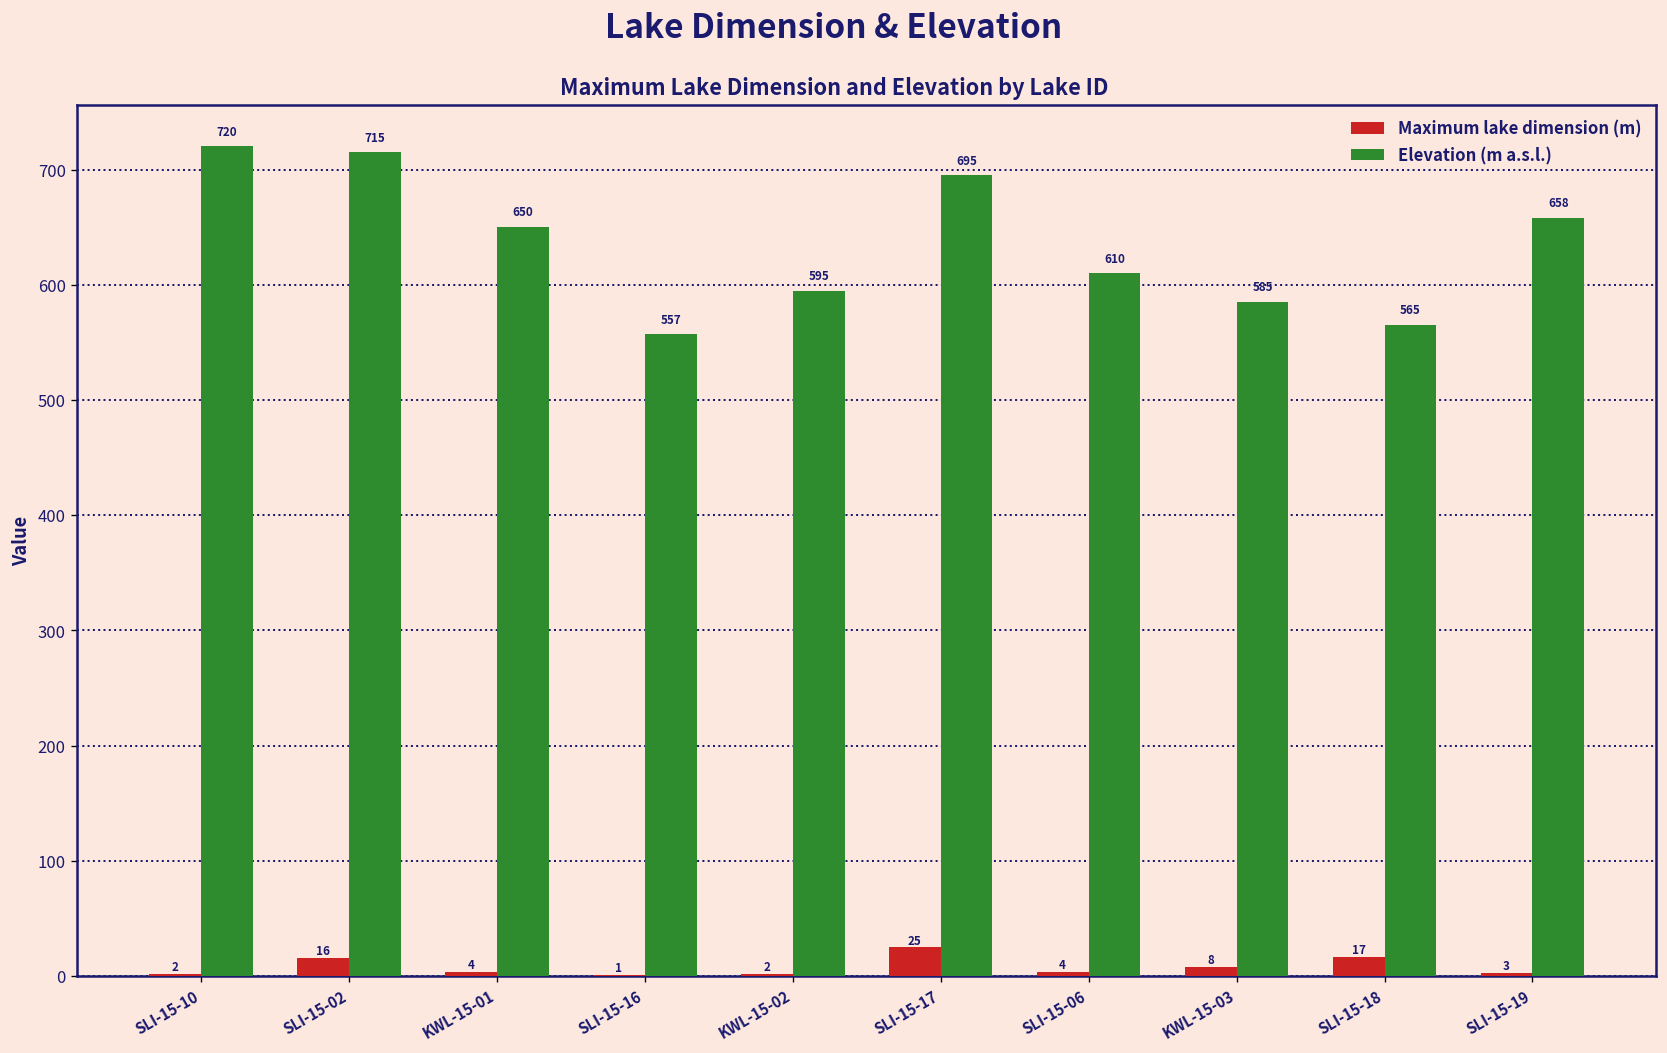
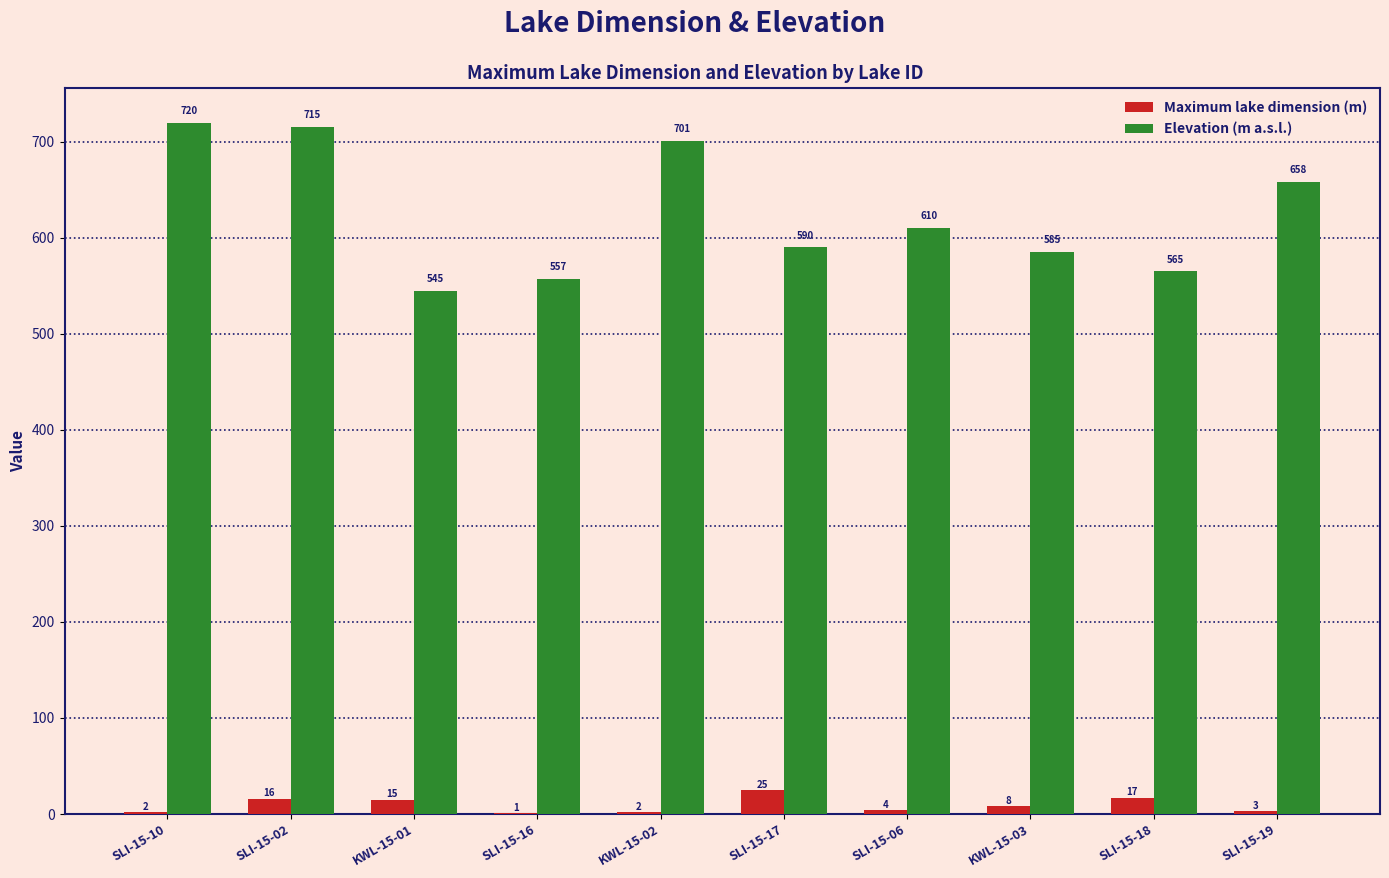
Maximum lake dimension (m), KWL-15-01: 4 -> 15
Elevation (m a.s.l.), KWL-15-01: 650 -> 545
Elevation (m a.s.l.), KWL-15-02: 595 -> 701
Elevation (m a.s.l.), SLI-15-17: 695 -> 590
